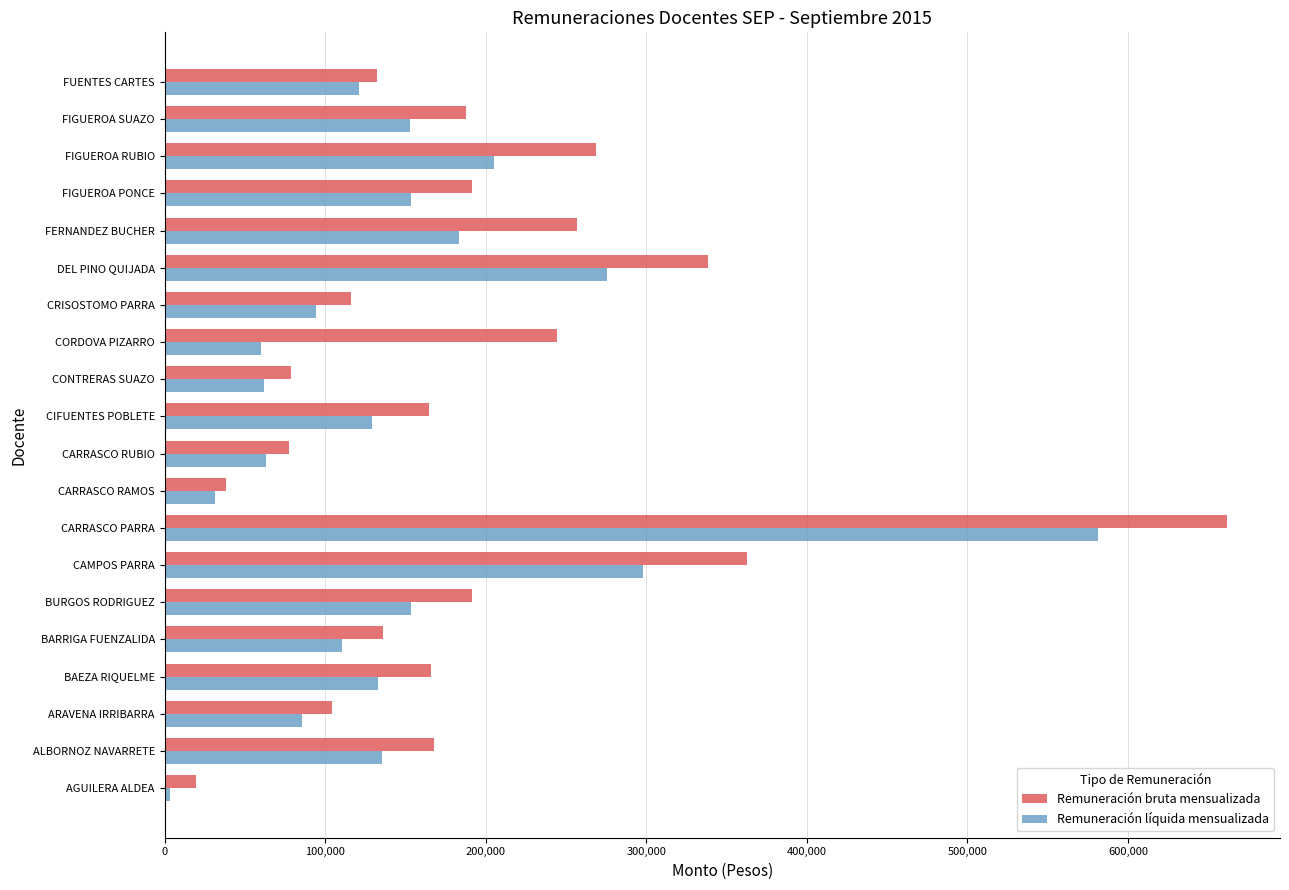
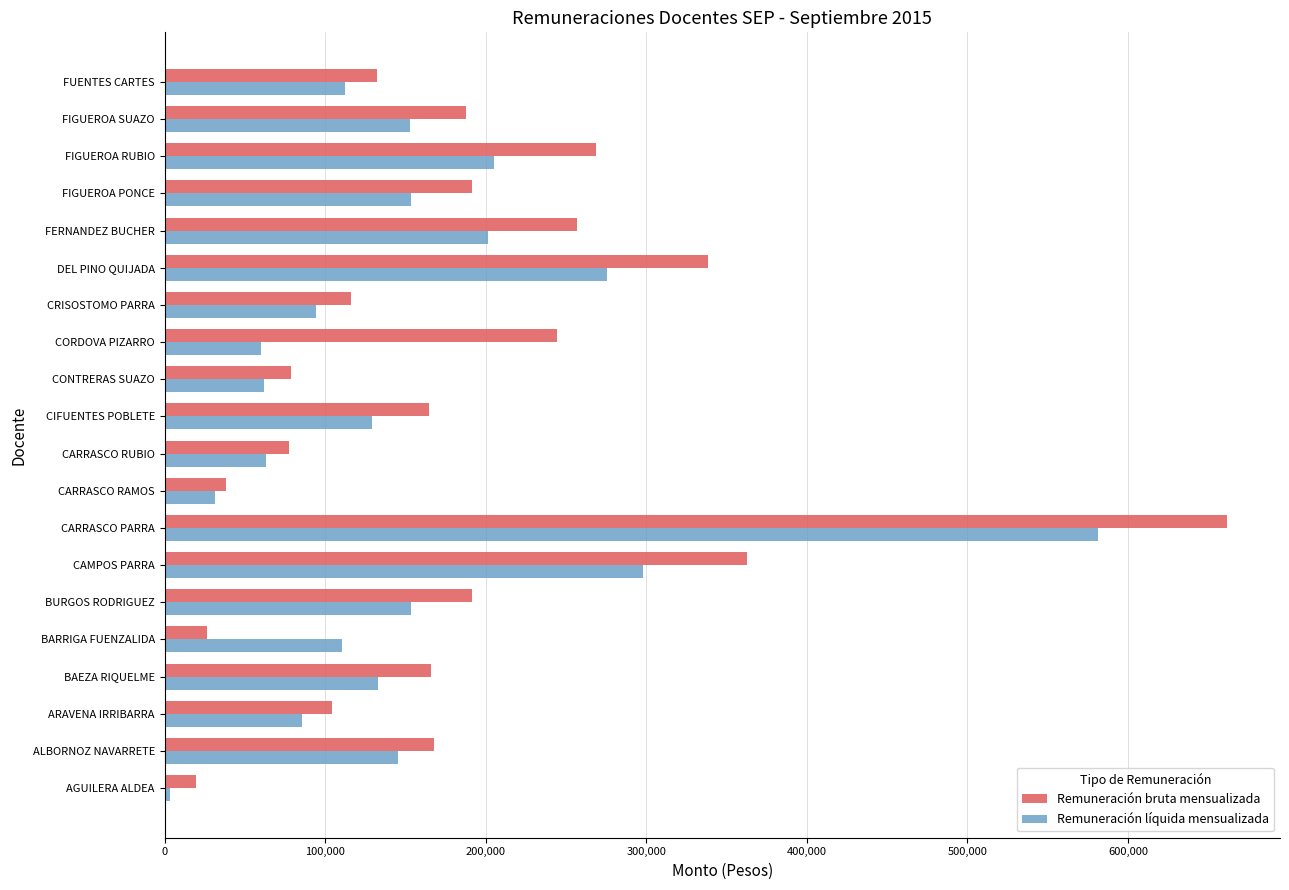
Remuneración líquida mensualizada, FUENTES CARTES: 121,000 -> 113,000
Remuneración líquida mensualizada, FERNANDEZ BUCHER: 183,000 -> 202,000
Remuneración bruta mensualizada, BARRIGA FUENZALIDA: 136,000 -> 27,000
Remuneración líquida mensualizada, ALBORNOZ NAVARRETE: 135,000 -> 145,000
